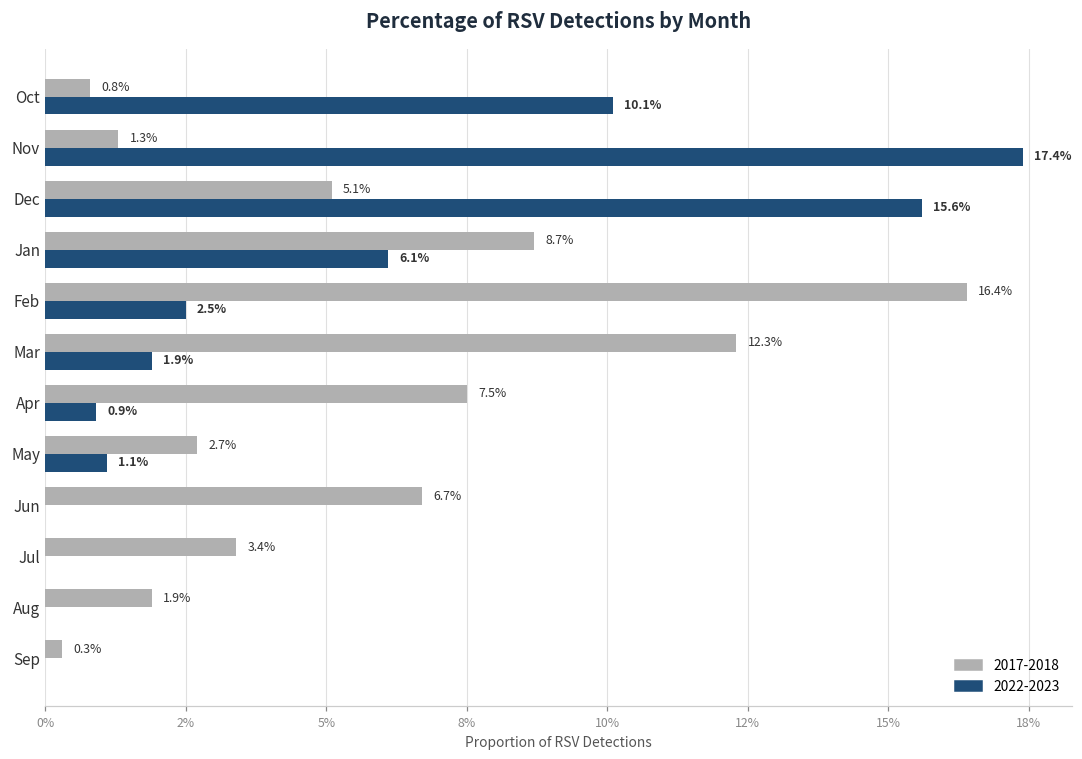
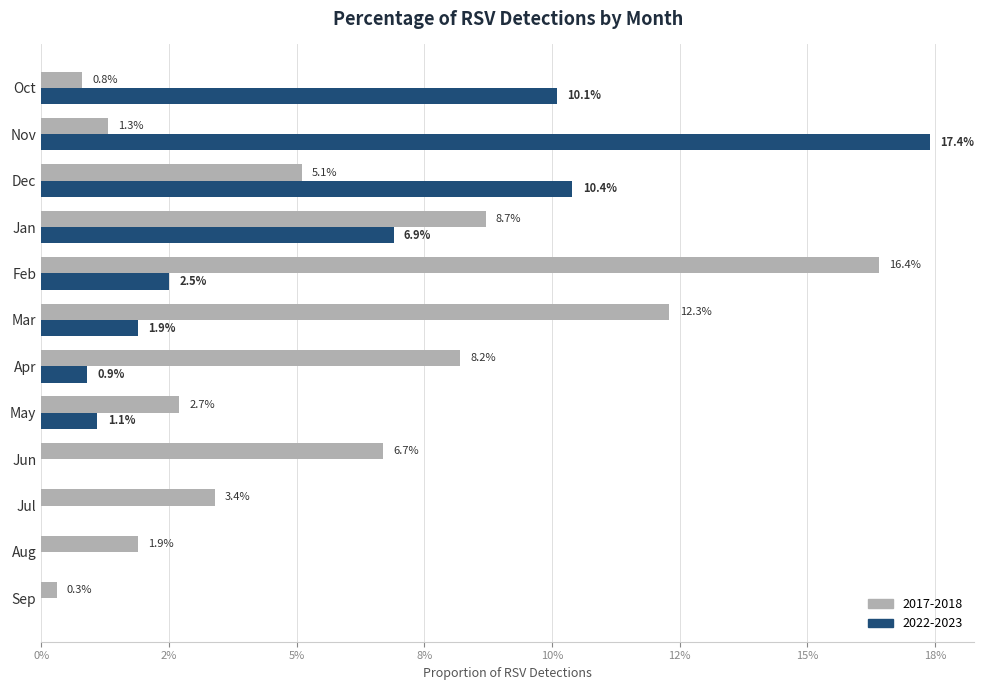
2022-2023, Dec: 15.6% -> 10.4%
2022-2023, Jan: 6.1% -> 6.9%
2017-2018, Apr: 7.5% -> 8.2%
